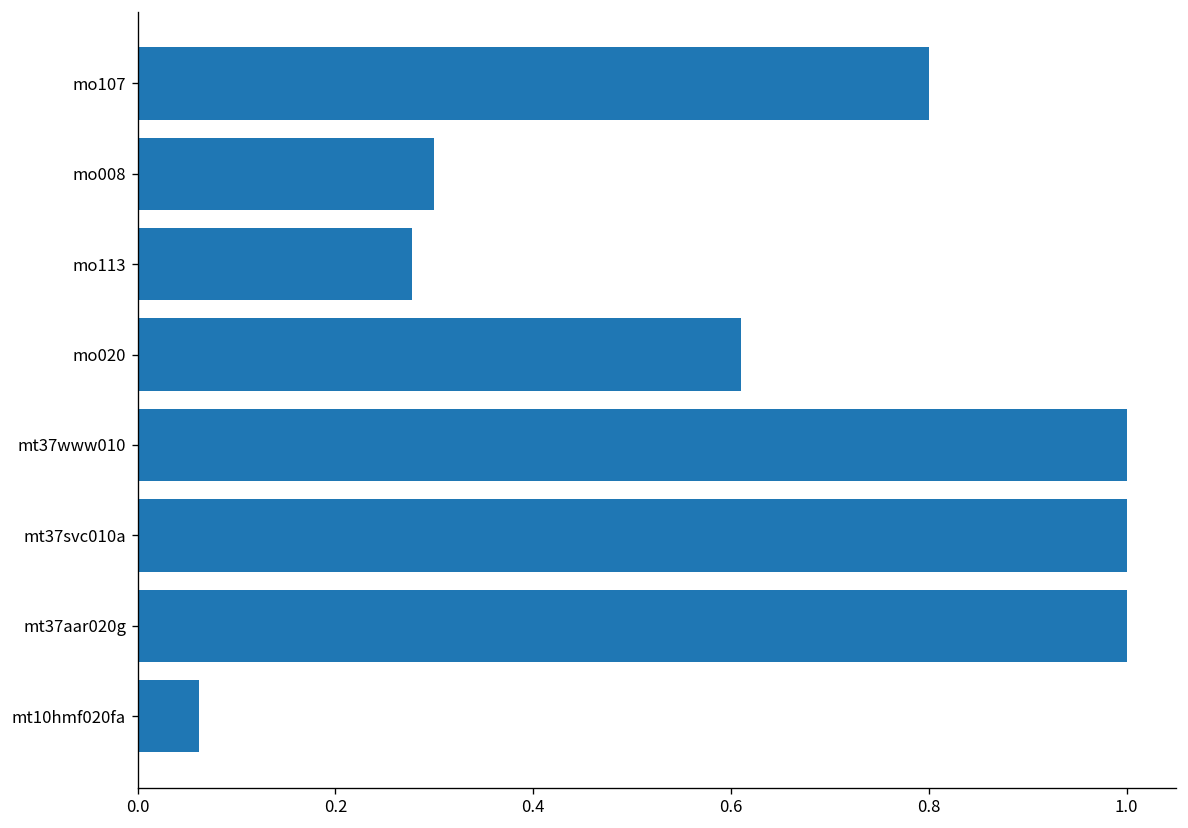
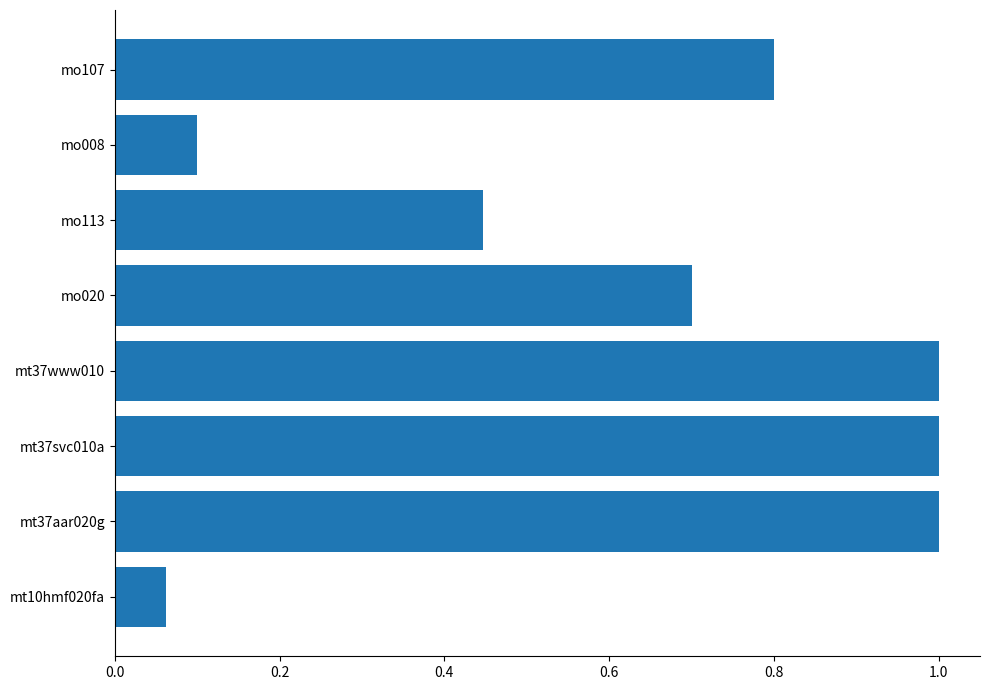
mo008: 0.3 -> 0.1
mo113: 0.28 -> 0.45
mo020: 0.61 -> 0.70
